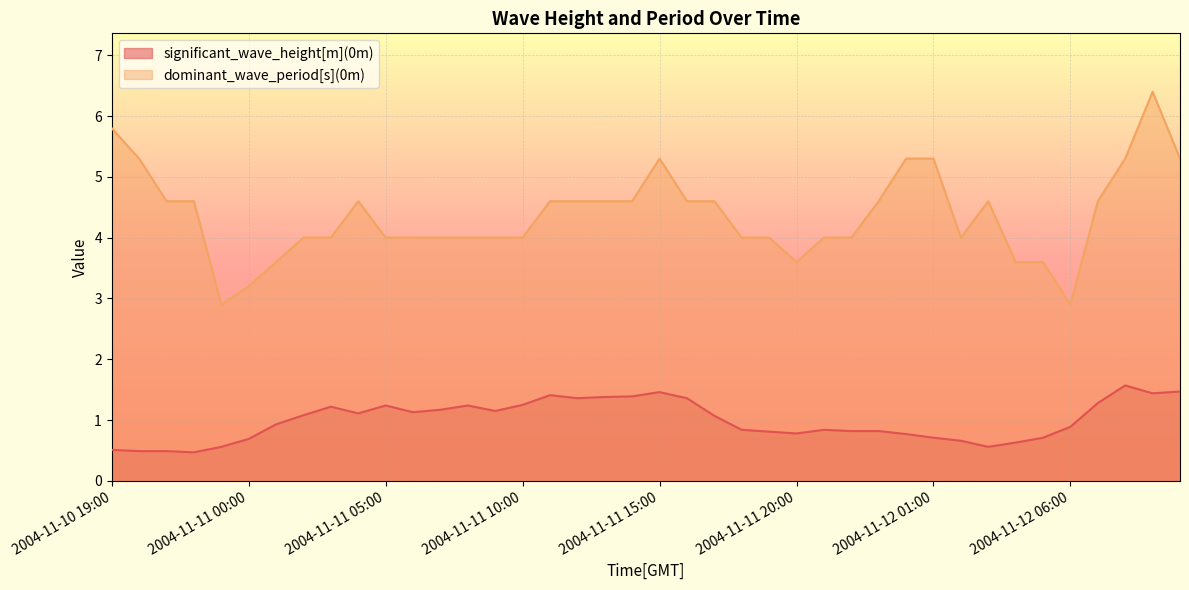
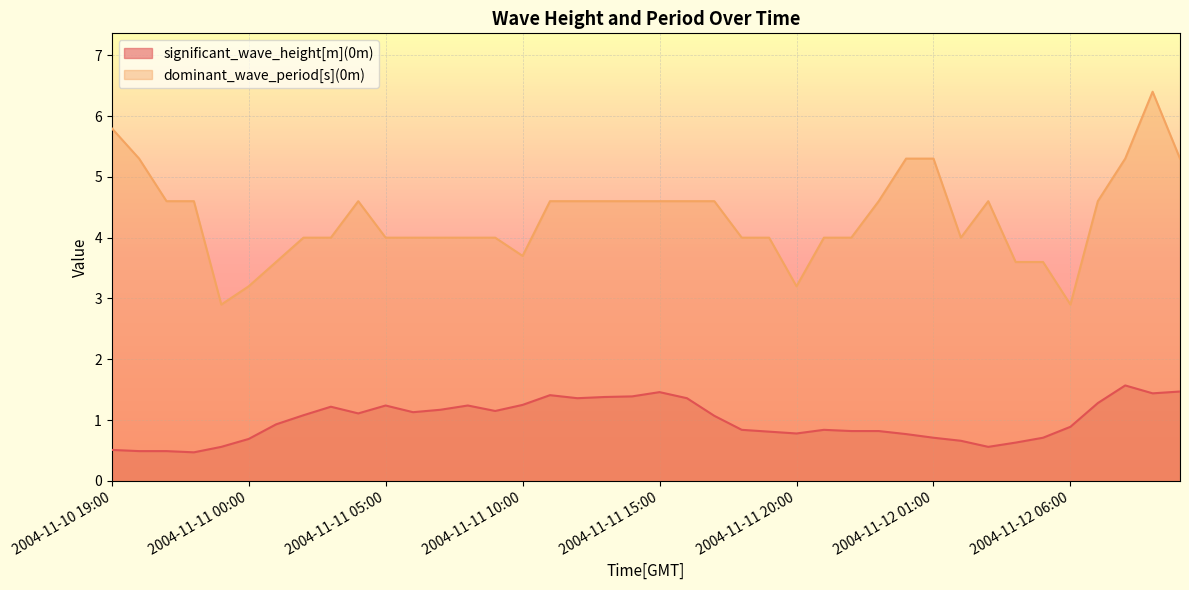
dominant_wave_period[s](0m), 2004-11-11 10:00: 4.0 -> 3.7
dominant_wave_period[s](0m), 2004-11-11 15:00: 5.3 -> 4.6
dominant_wave_period[s](0m), 2004-11-11 20:00: 3.6 -> 3.2
